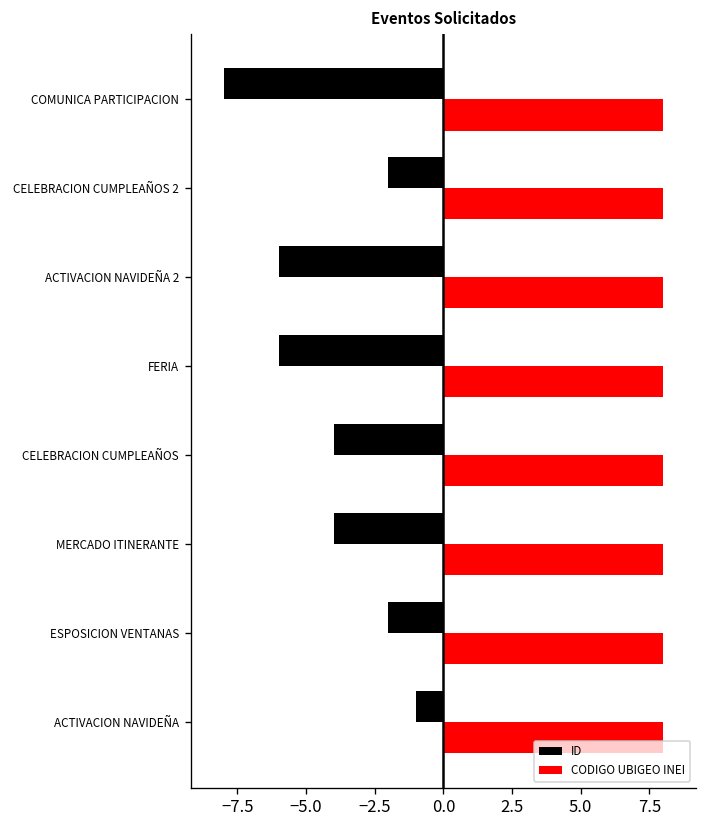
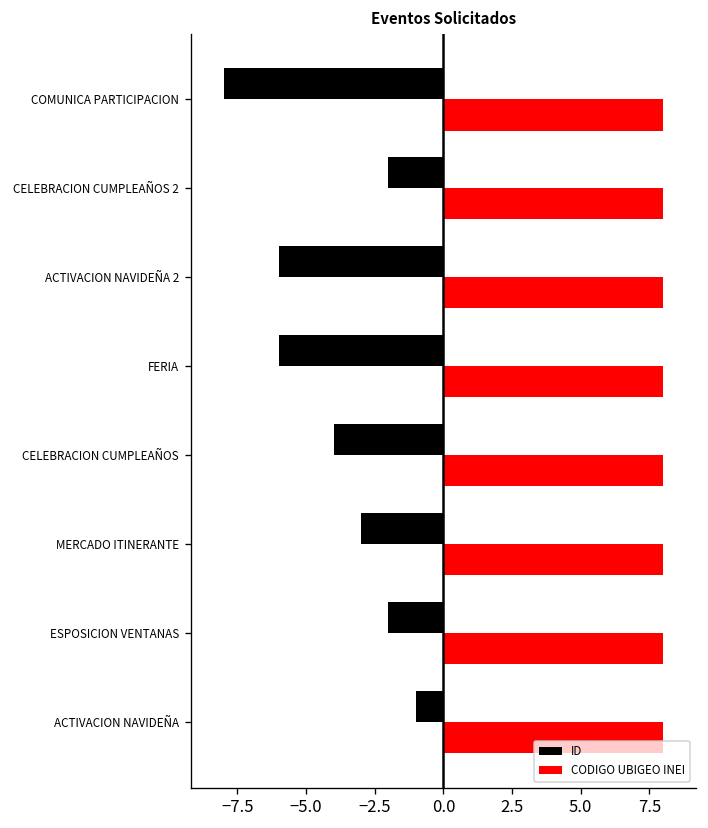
ID, MERCADO ITINERANTE: -4.0 -> -3.0
